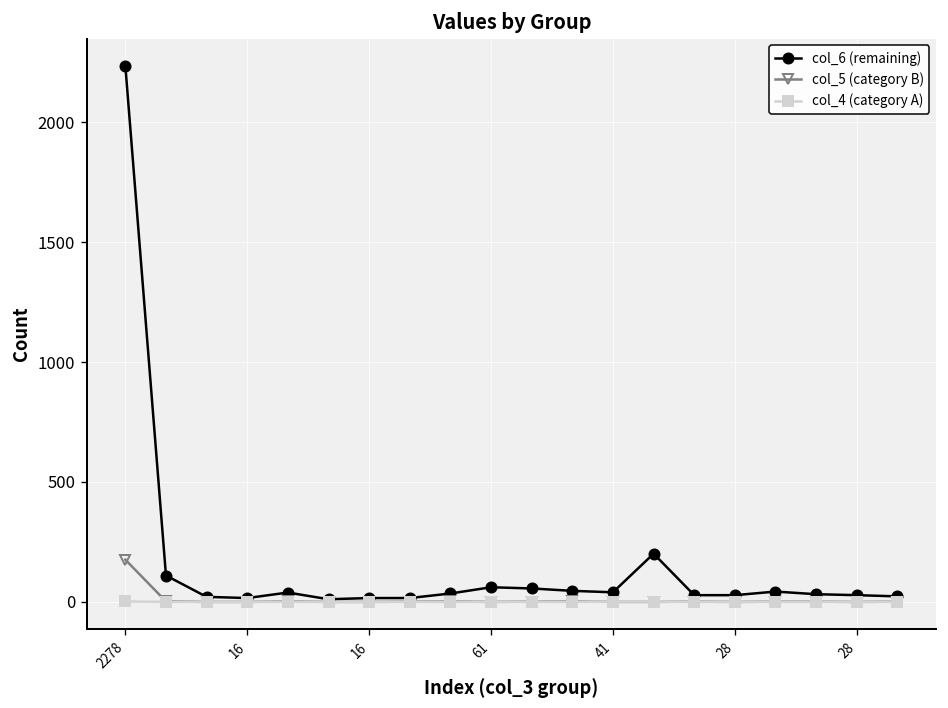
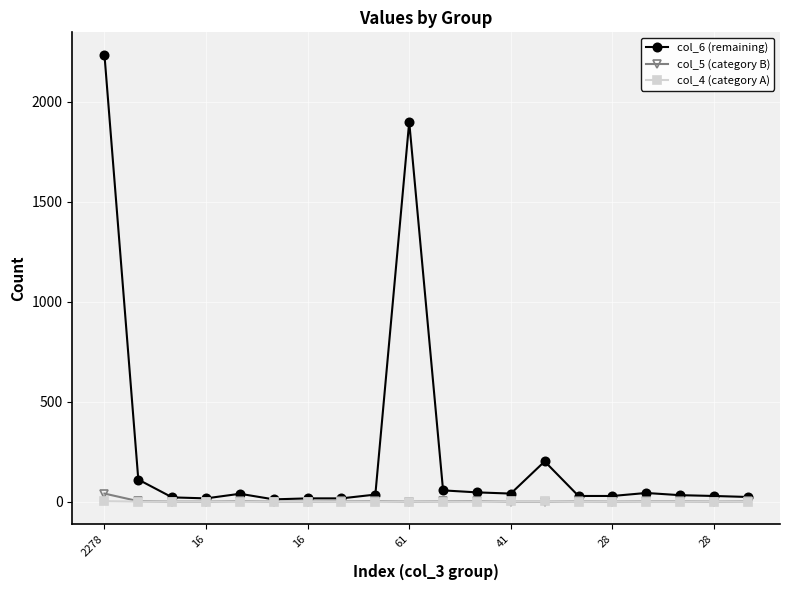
col_5 (category B), 2278: 180 -> 40
col_6 (remaining), 61: 60 -> 1900
